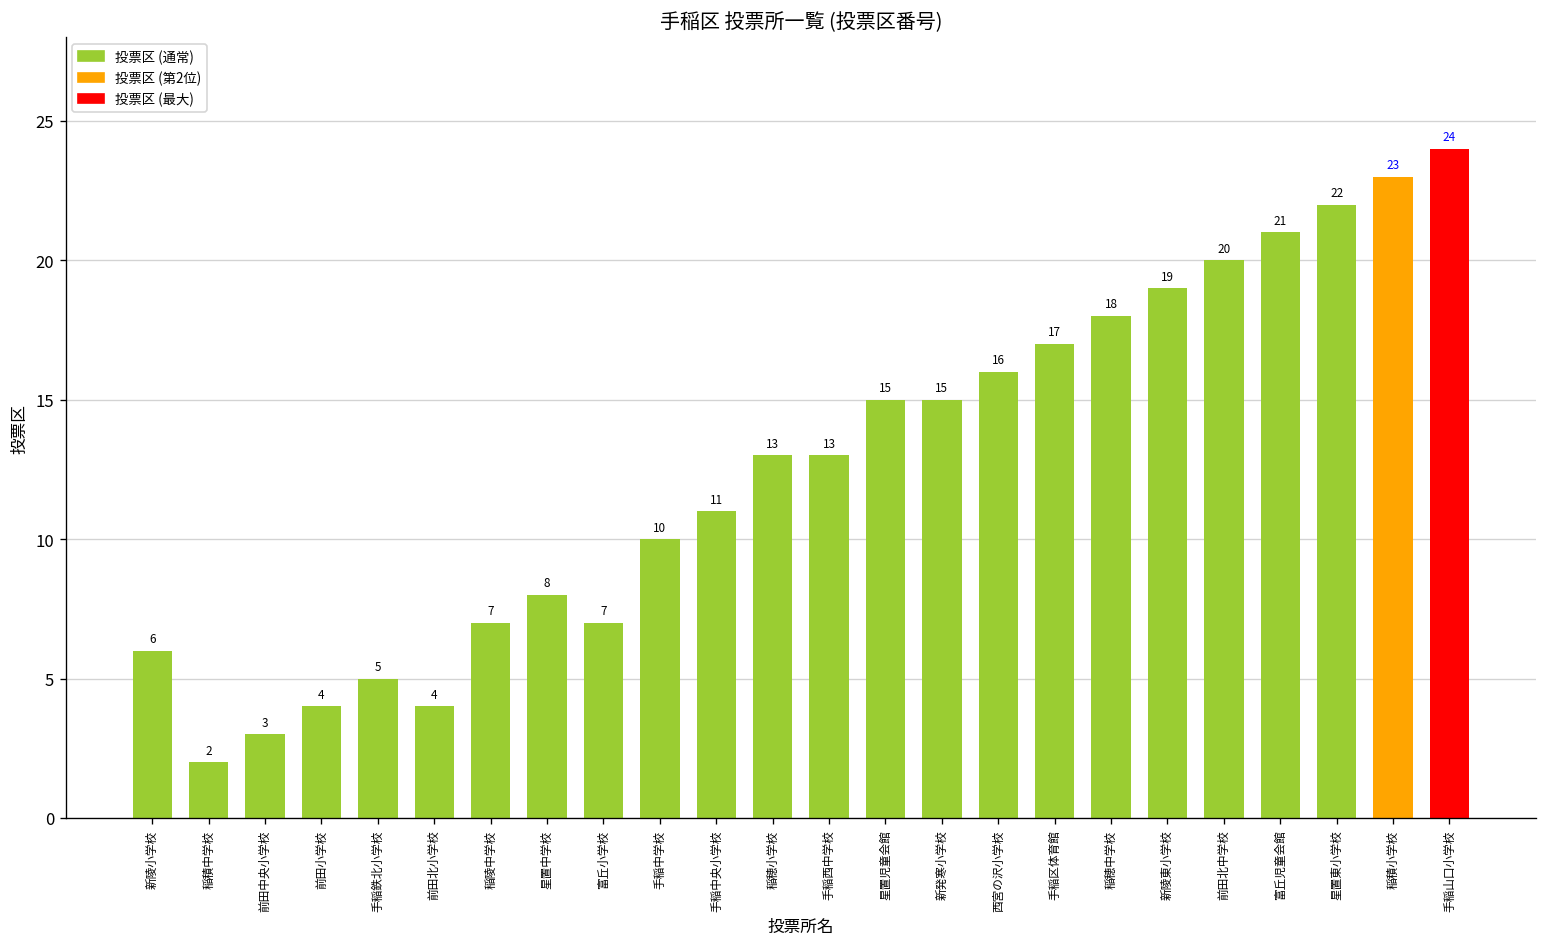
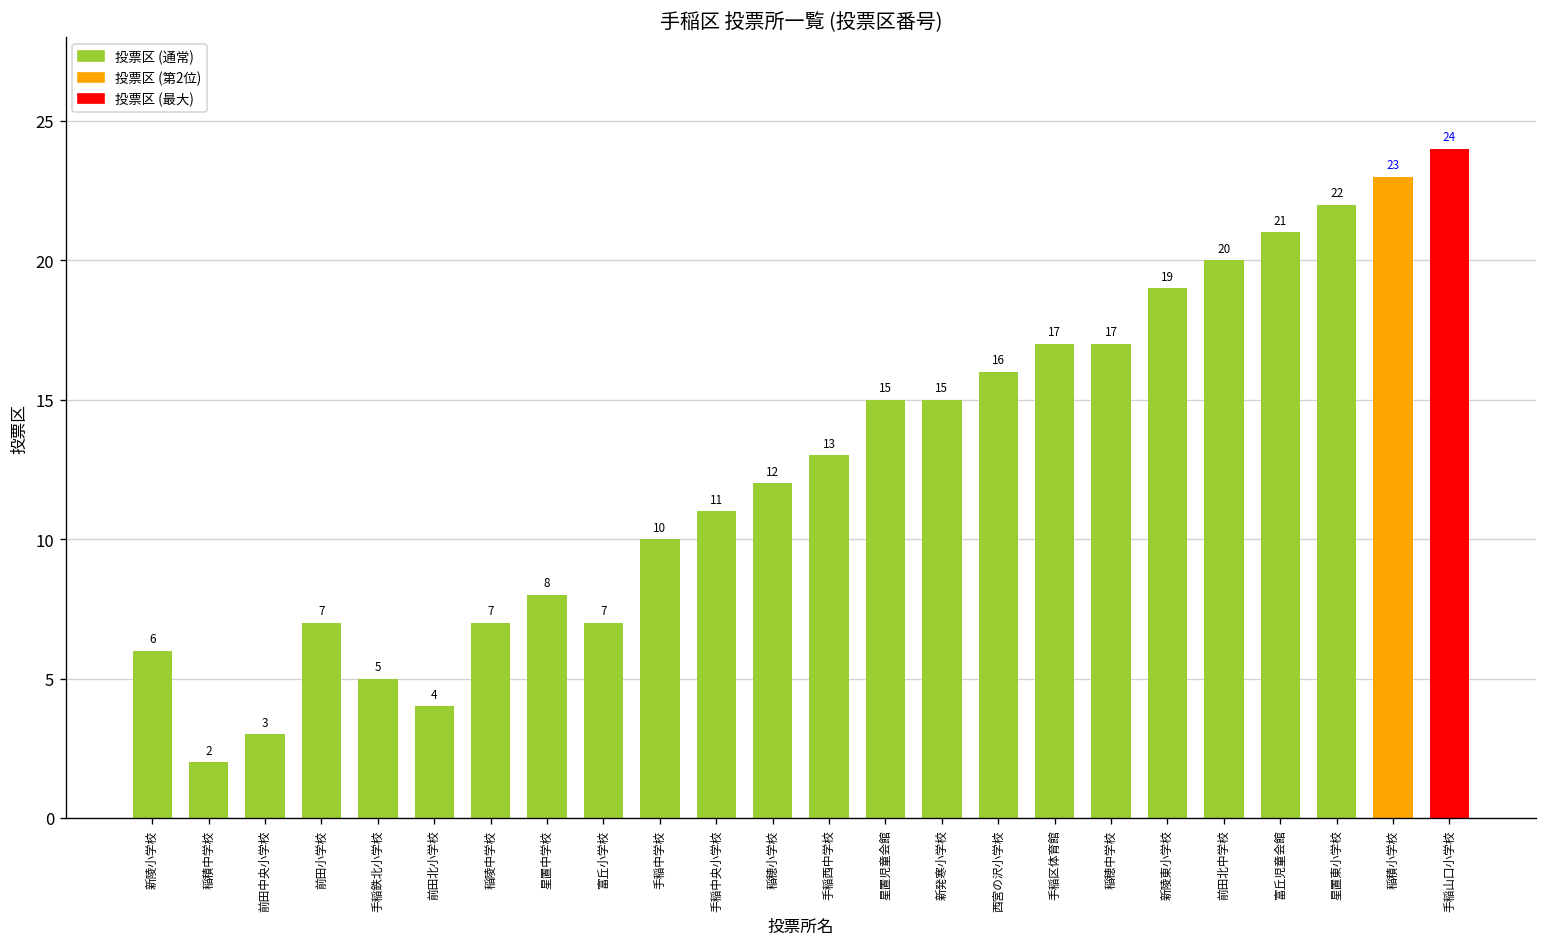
前田小学校: 4 -> 7
稲穂小学校: 13 -> 12
稲穂中学校: 18 -> 17
